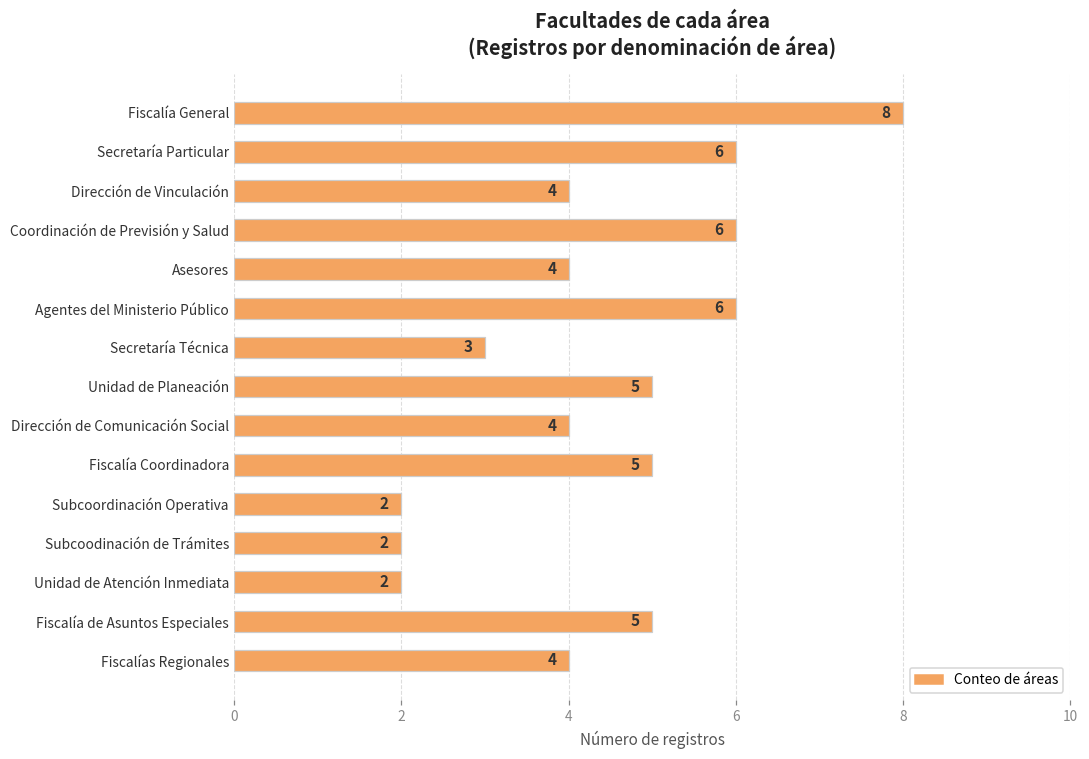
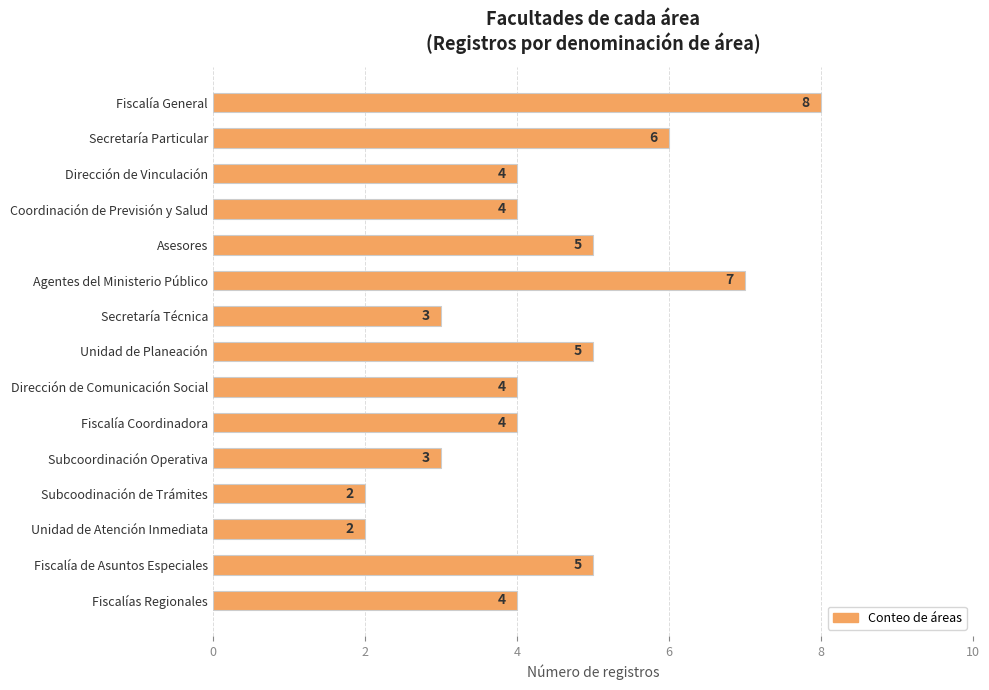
Coordinación de Previsión y Salud: 6 -> 4
Asesores: 4 -> 5
Agentes del Ministerio Público: 6 -> 7
Fiscalía Coordinadora: 5 -> 4
Subcoordinación Operativa: 2 -> 3
